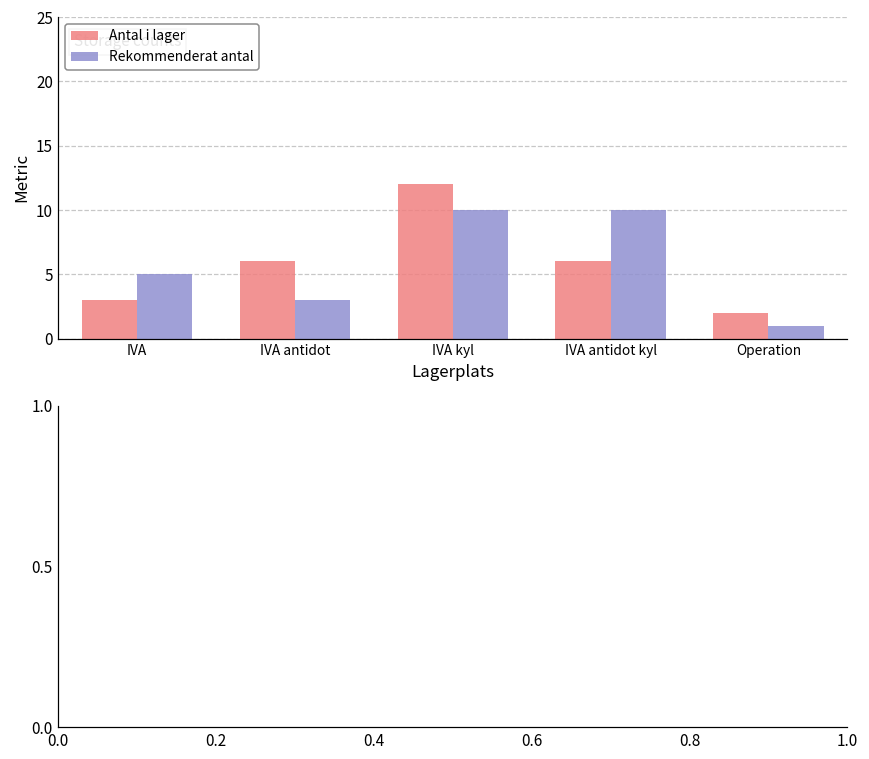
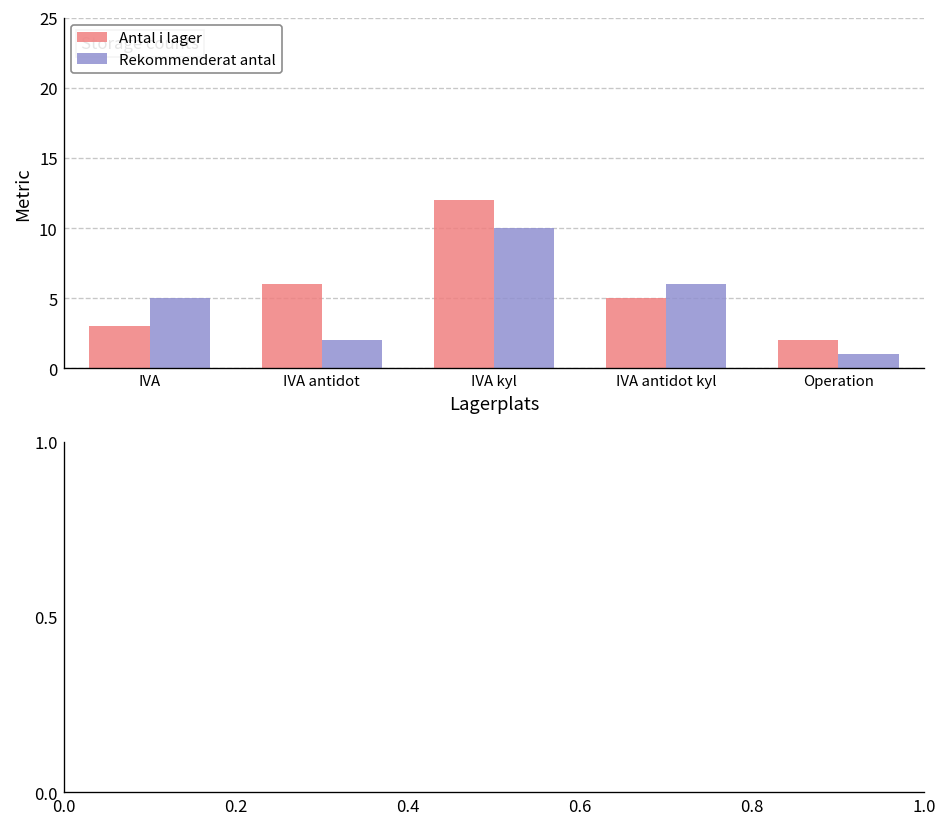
Rekommenderat antal, IVA antidot: 3 -> 2
Antal i lager, IVA antidot kyl: 6 -> 5
Rekommenderat antal, IVA antidot kyl: 10 -> 6
